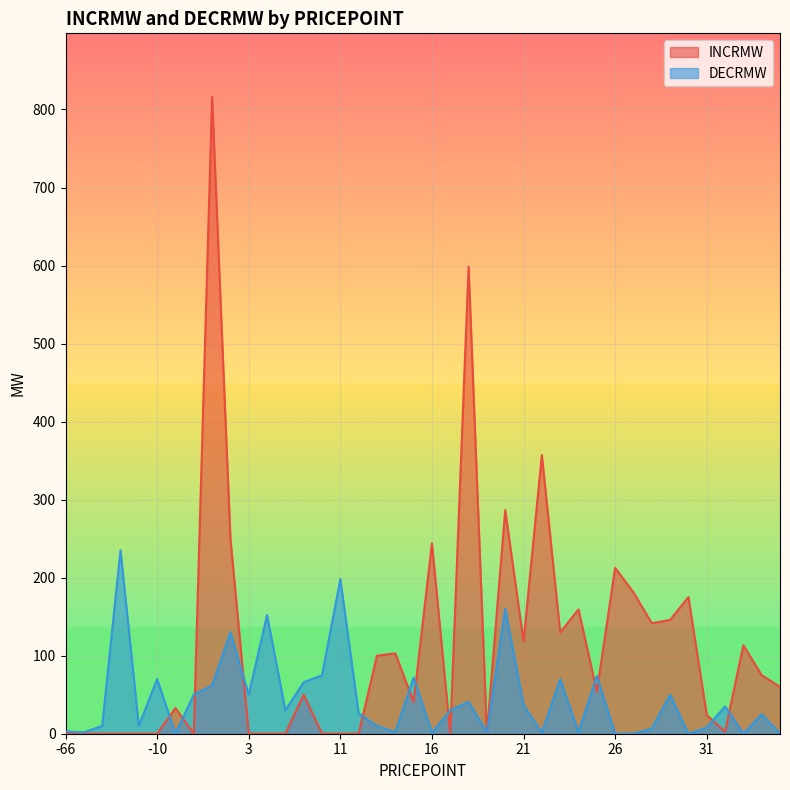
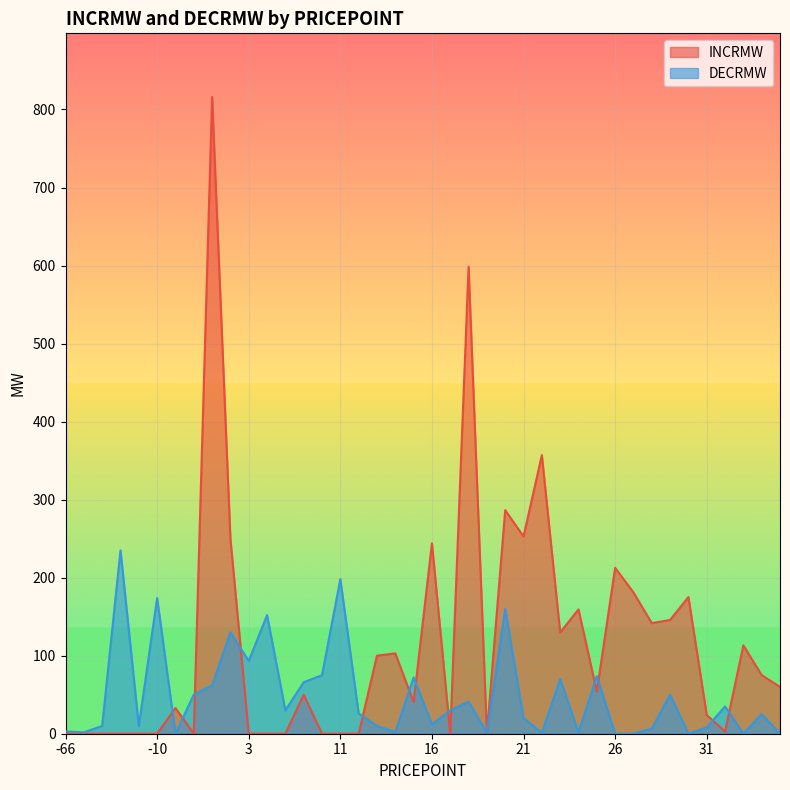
DECRMW, -10: 70 -> 170
DECRMW, 3: 50 -> 90
DECRMW, 16: 0 -> 10
INCRMW, 21: 120 -> 250
DECRMW, 21: 40 -> 20
